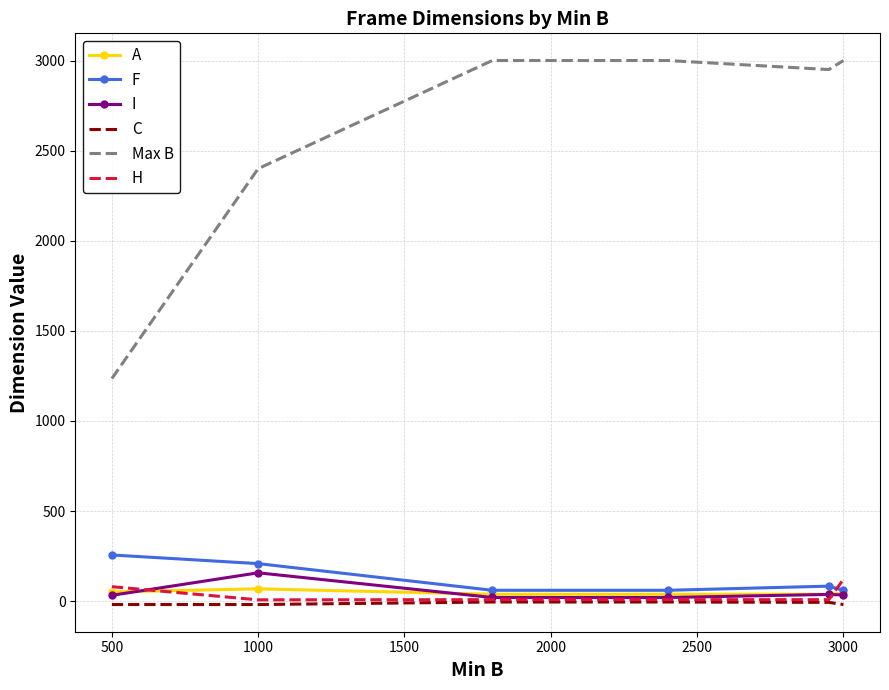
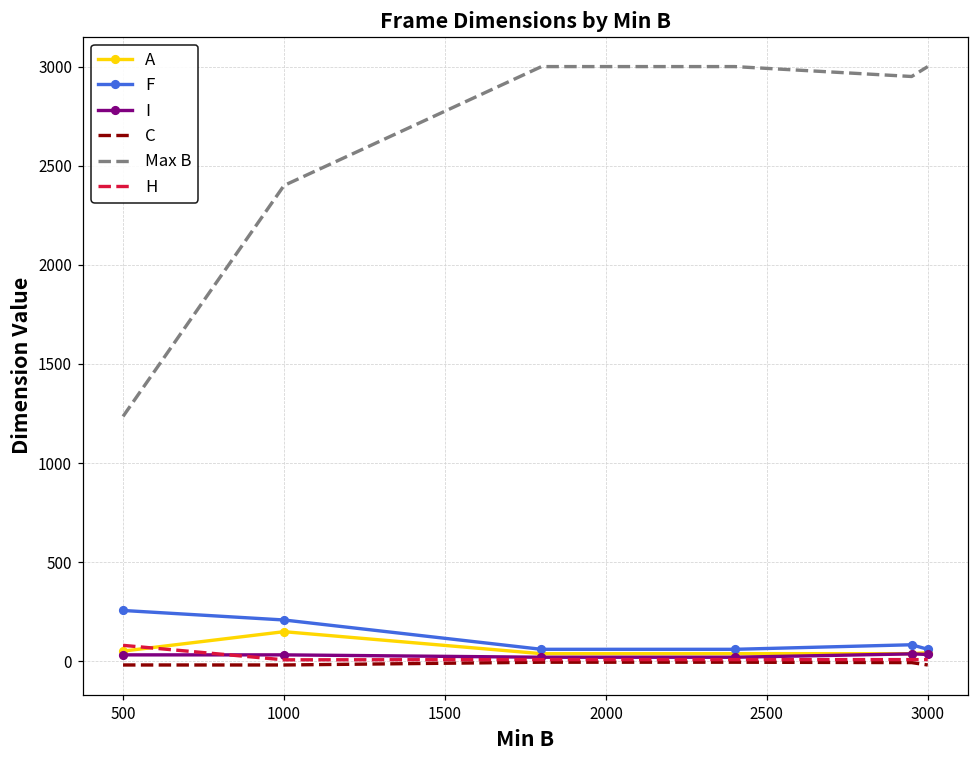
A, 1000: 70 -> 150
I, 1000: 160 -> 30
H, 3000: 120 -> 10
